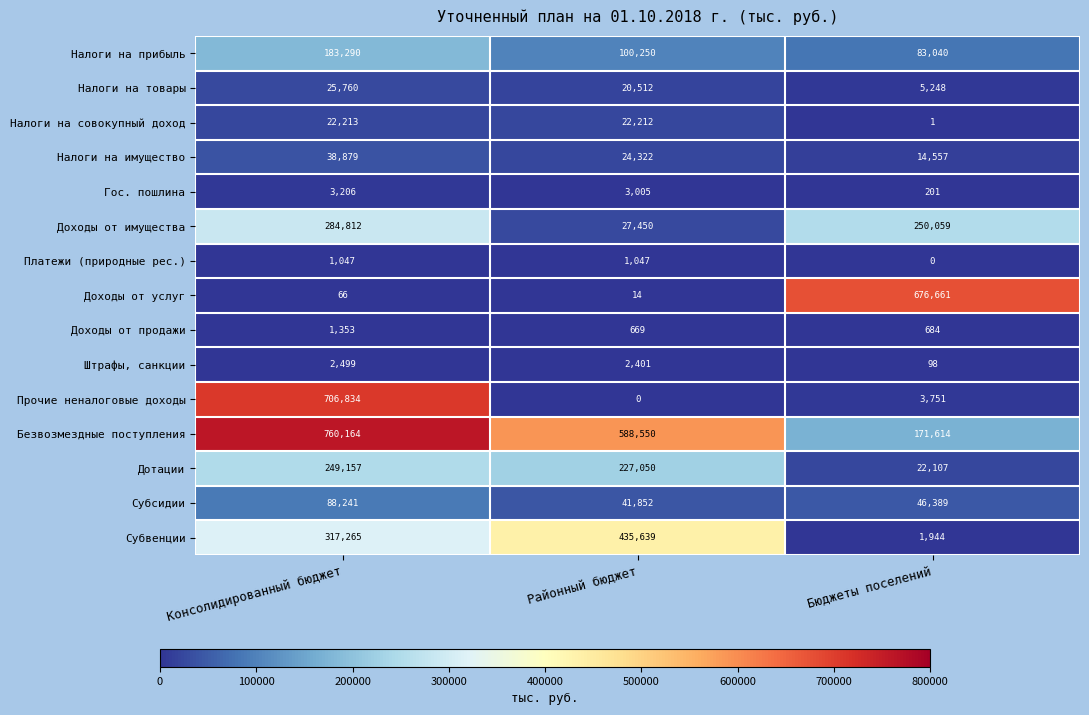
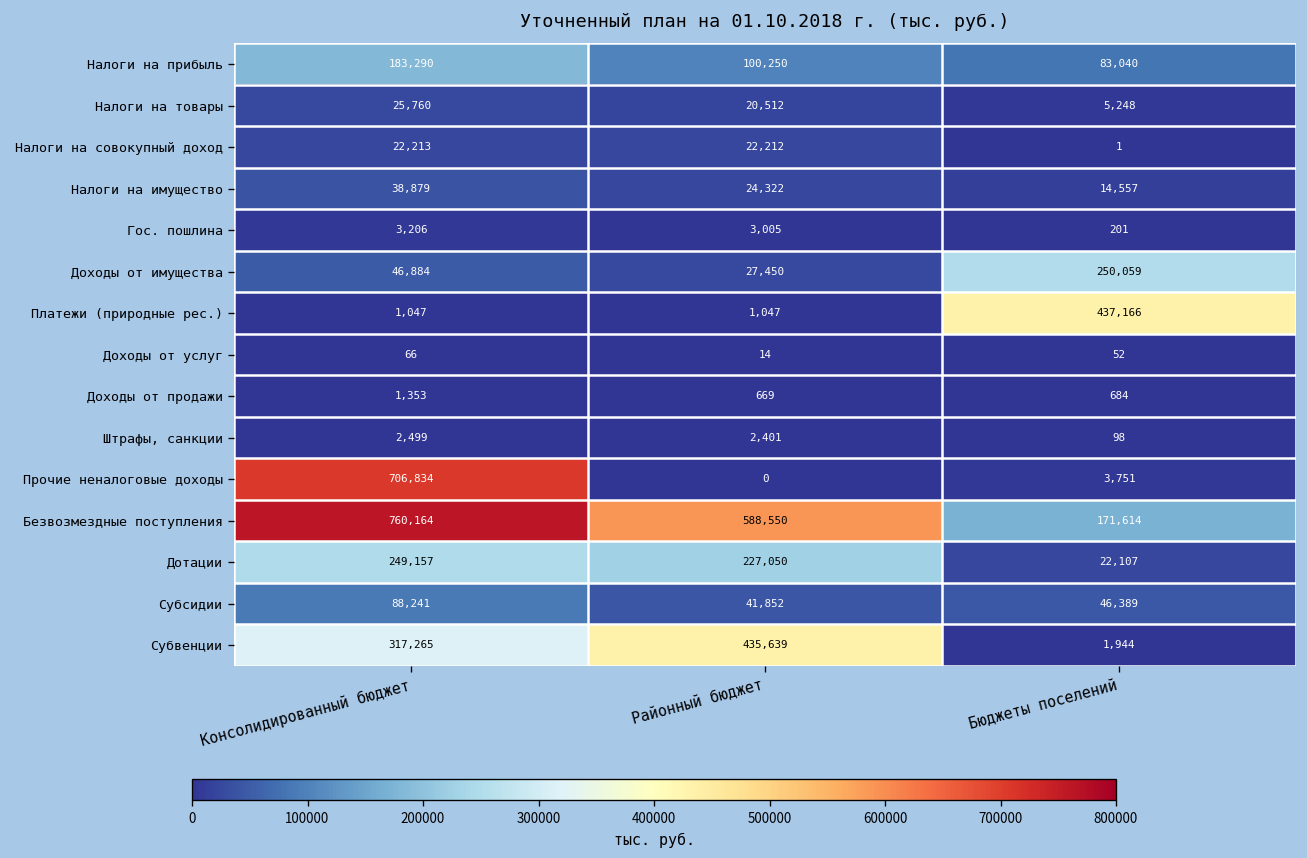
Доходы от имущества, Консолидированный бюджет: 284,812 -> 46,884
Платежи (природные рес.), Бюджеты поселений: 0 -> 437,166
Доходы от услуг, Бюджеты поселений: 676,661 -> 52
